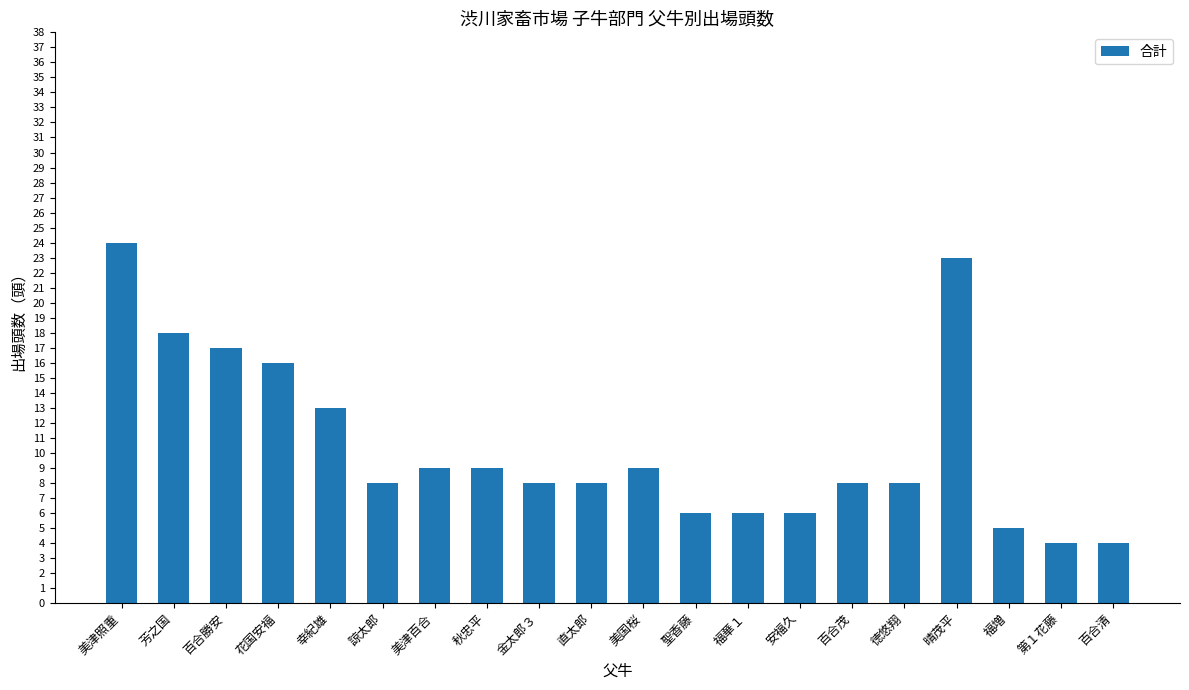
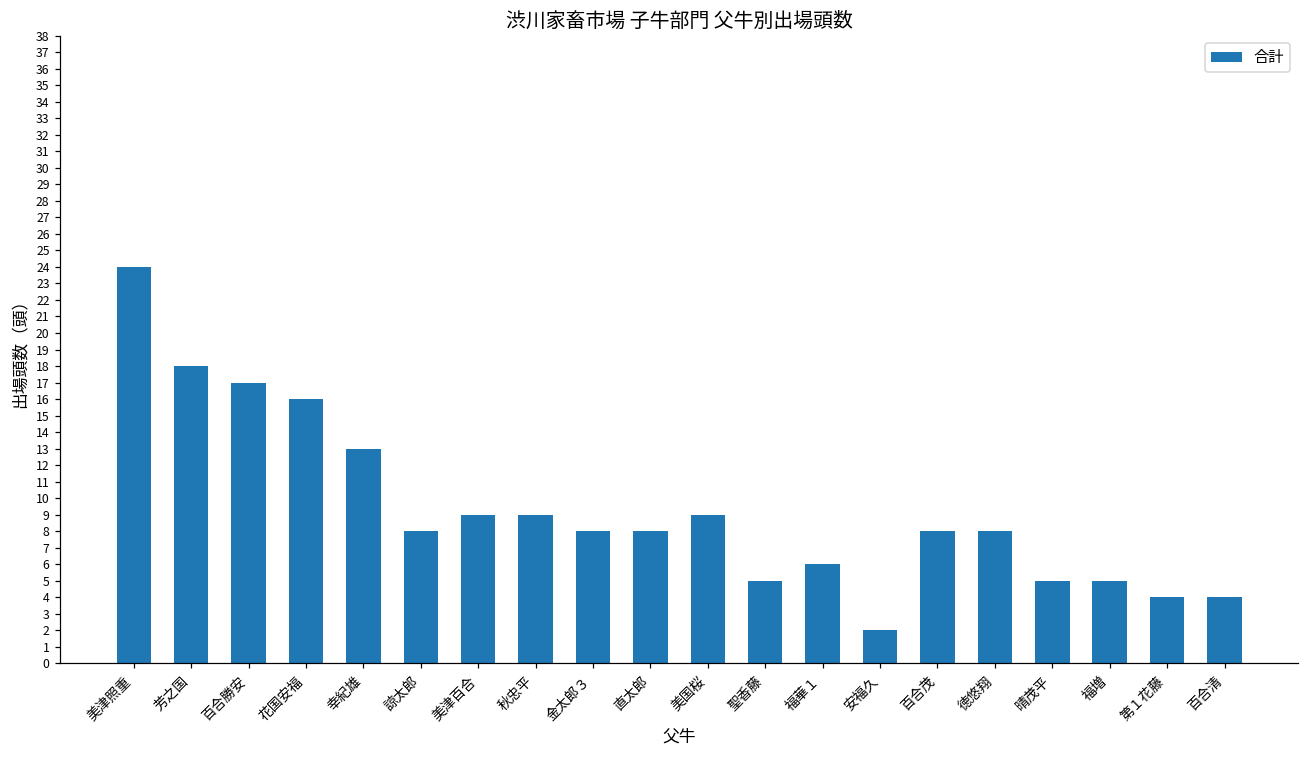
聖香藤: 6 -> 5
安福久: 6 -> 2
晴茂平: 23 -> 5
